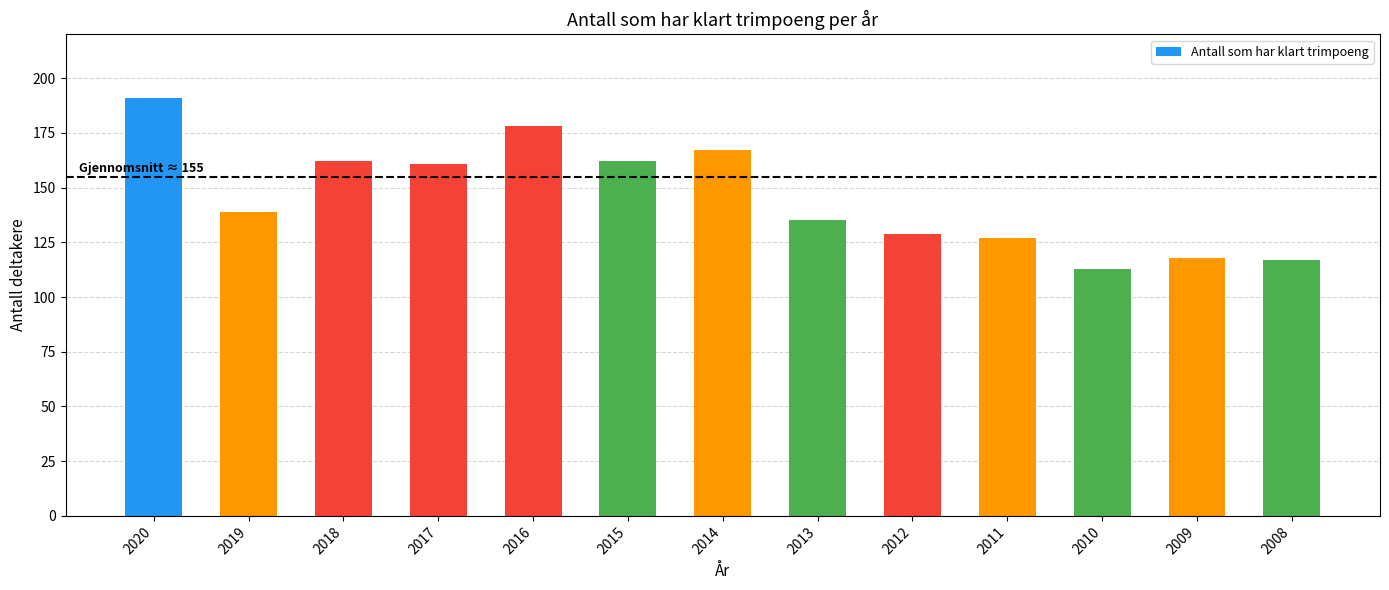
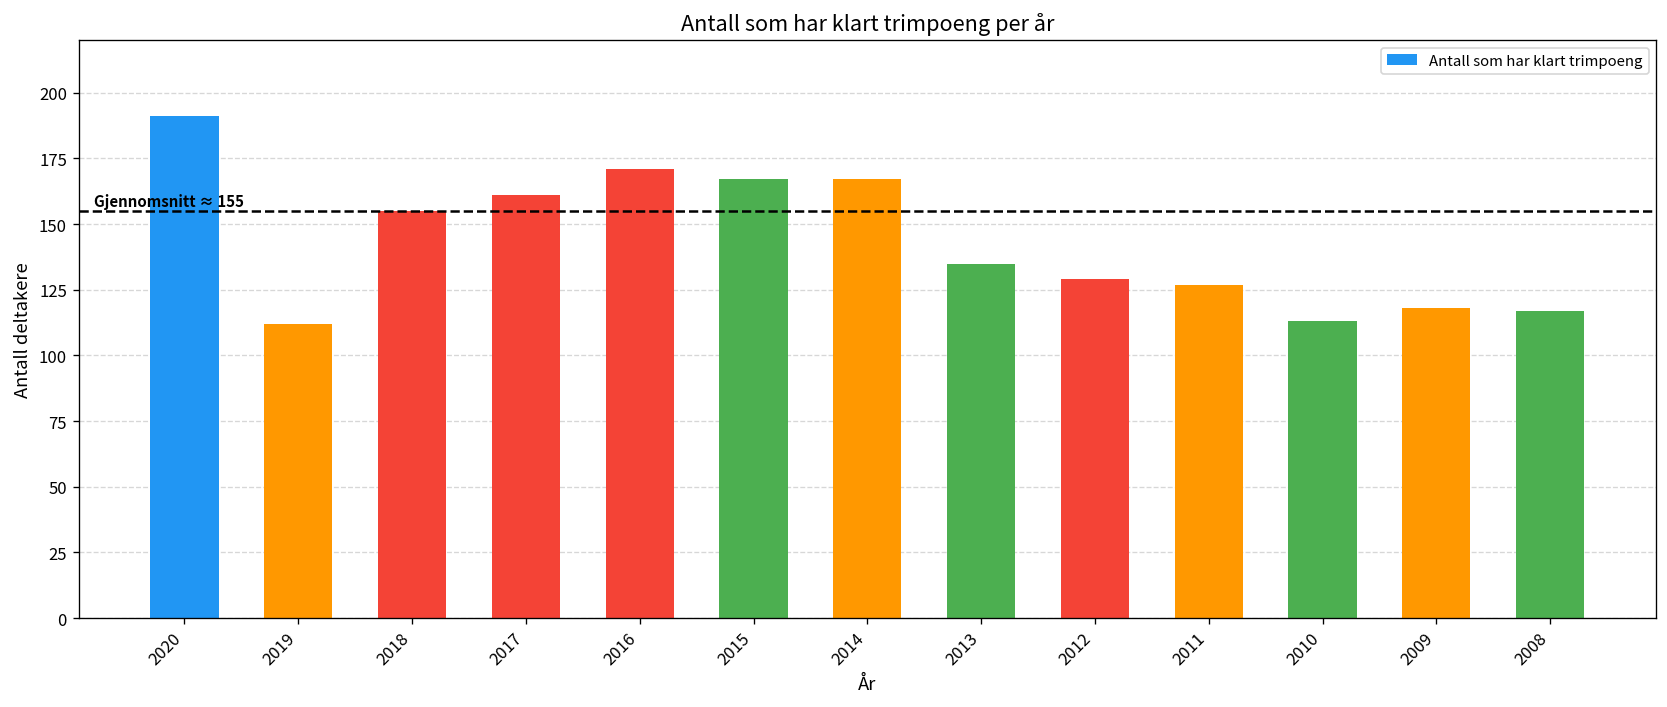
2019: 139 -> 112
2018: 162 -> 155
2016: 178 -> 171
2015: 162 -> 167
